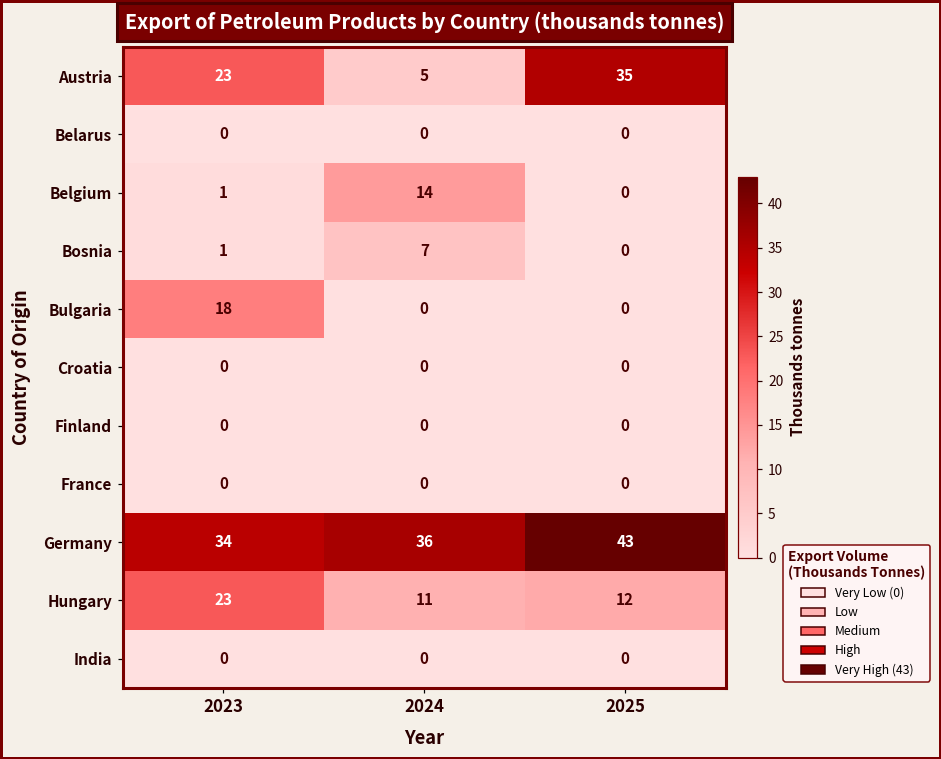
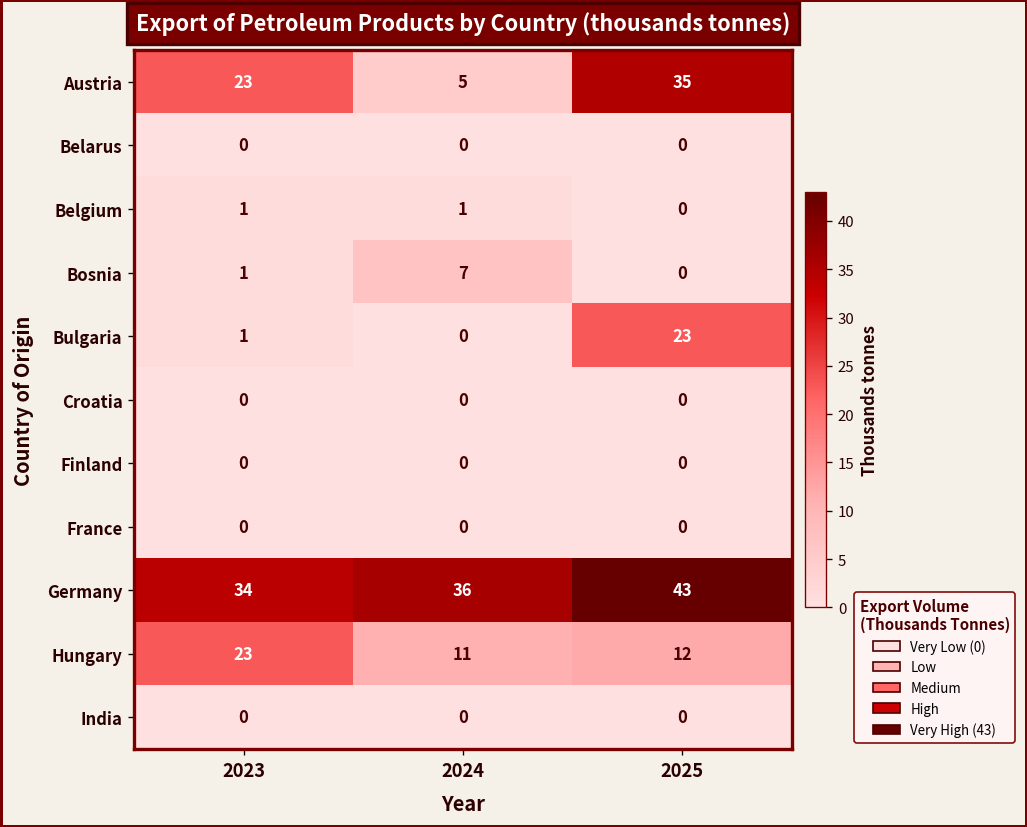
Belgium, 2024: 14 -> 1
Bulgaria, 2023: 18 -> 1
Bulgaria, 2025: 0 -> 23
